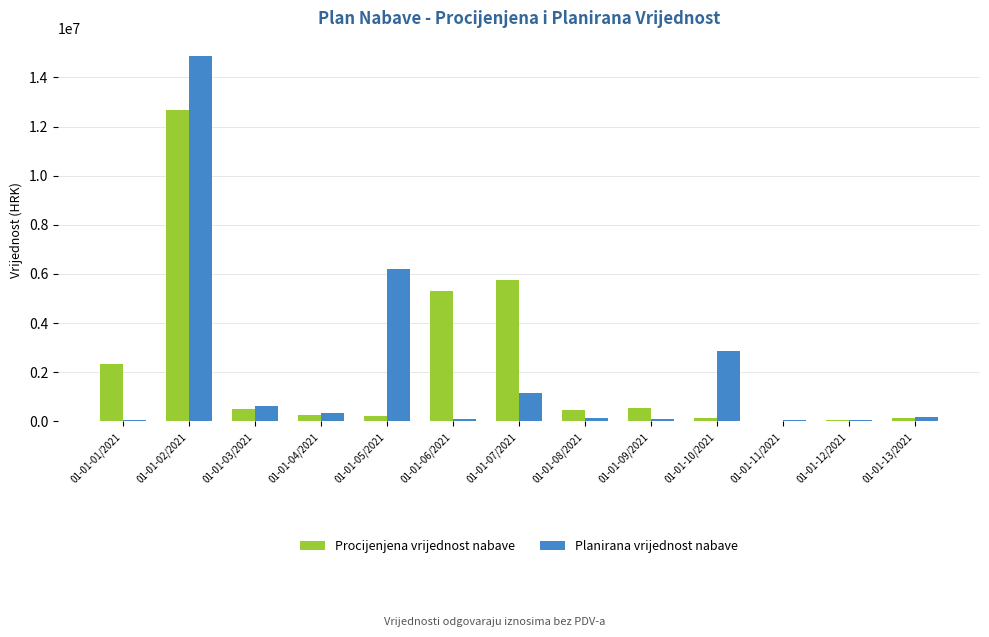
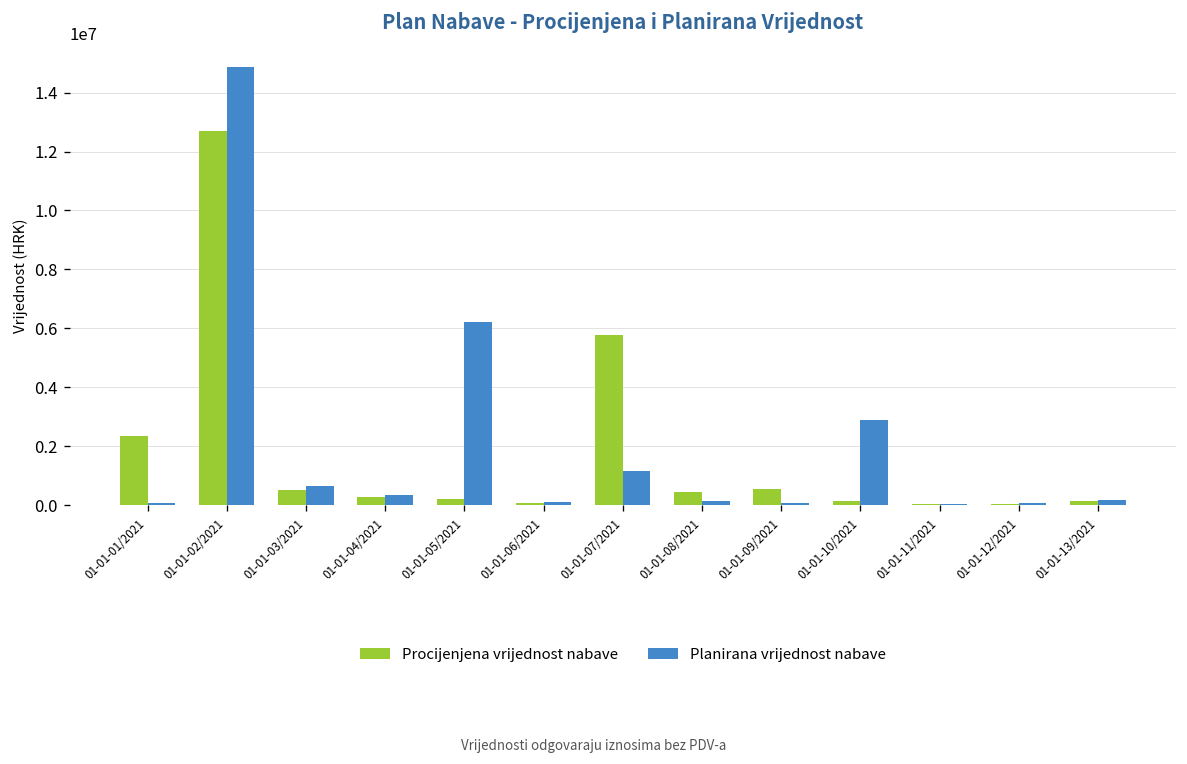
Procijenjena vrijednost nabave, 01-01-06/2021: 5300000 -> 100000
